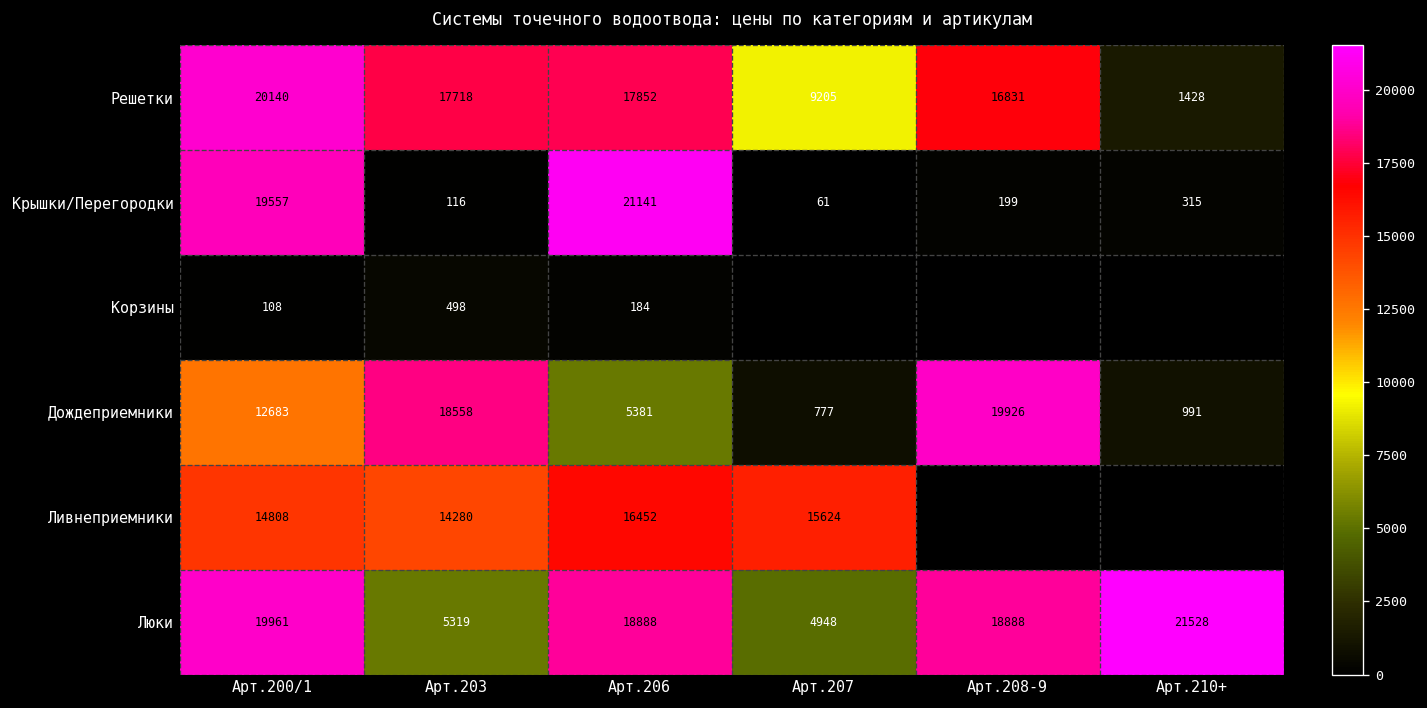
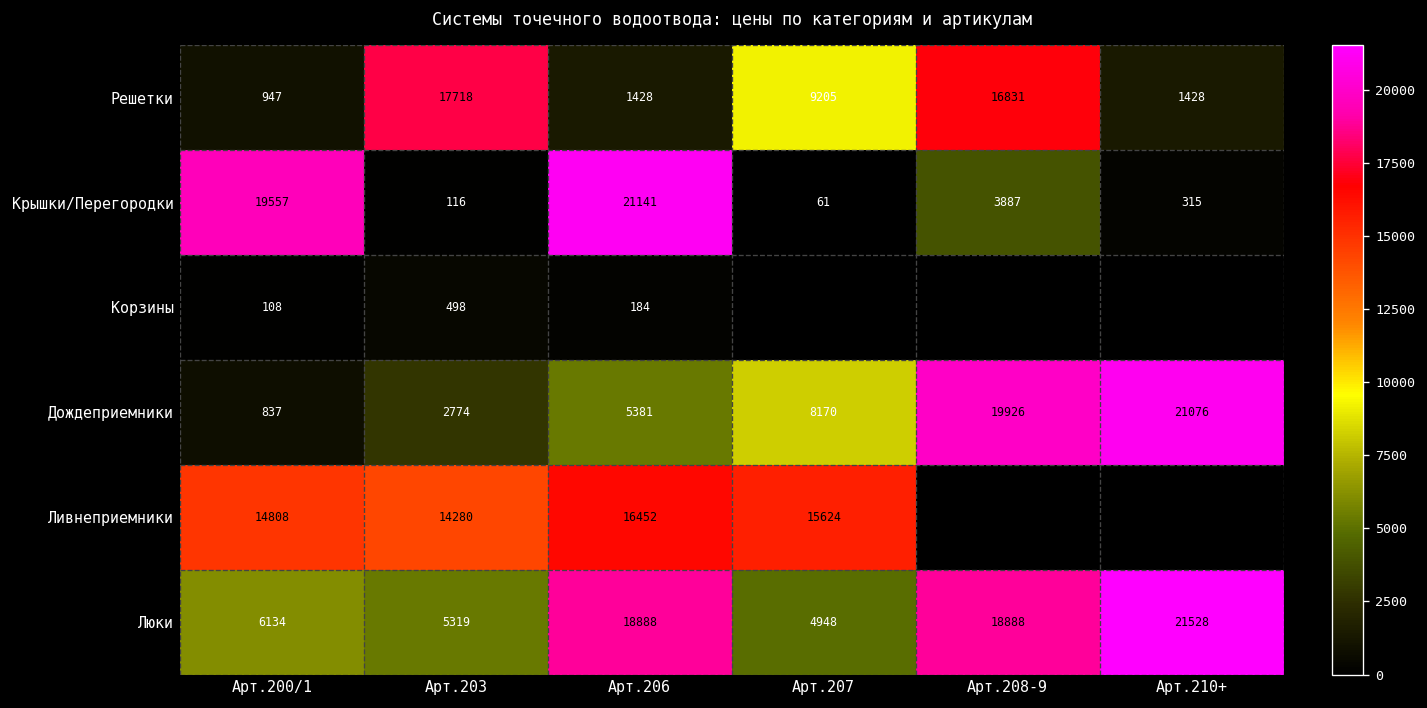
Решетки, Арт.200/1: 20140 -> 947
Решетки, Арт.206: 17852 -> 1428
Крышки/Перегородки, Арт.208-9: 199 -> 3887
Дождеприемники, Арт.200/1: 12683 -> 837
Дождеприемники, Арт.203: 18558 -> 2774
Дождеприемники, Арт.207: 777 -> 8170
Дождеприемники, Арт.210+: 991 -> 21076
Люки, Арт.200/1: 19961 -> 6134
